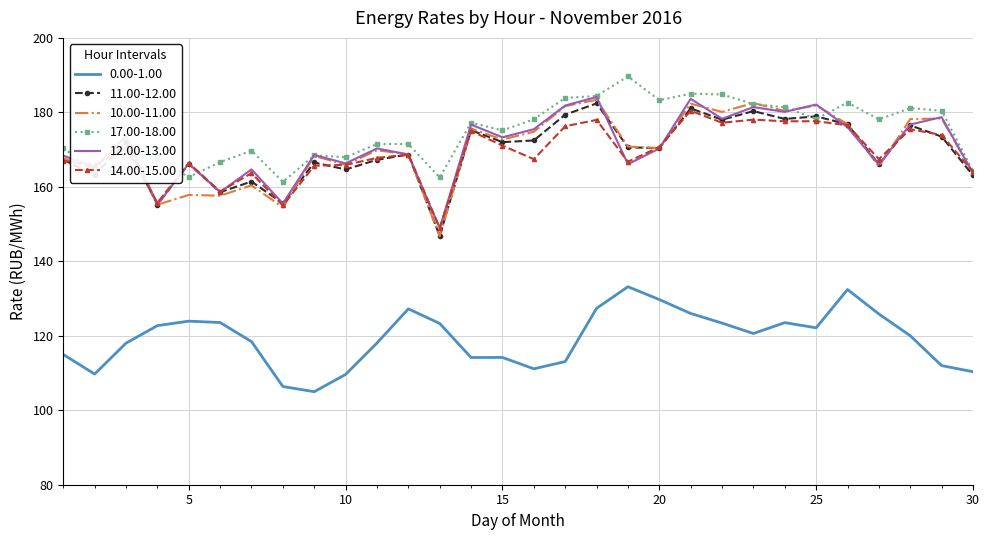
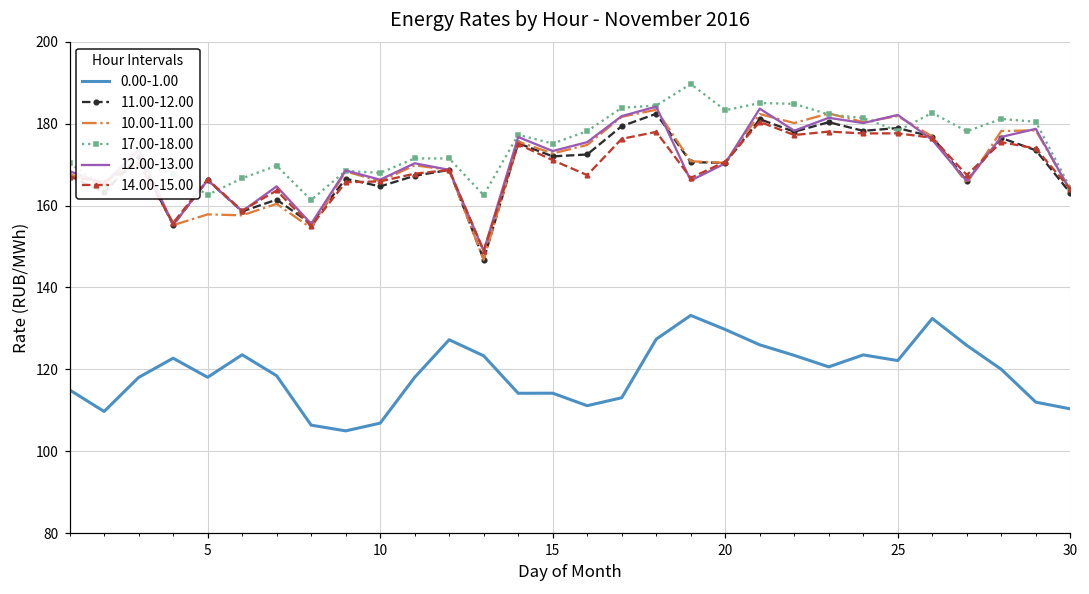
0.00-1.00, 5: 124 -> 118
0.00-1.00, 10: 110 -> 107
